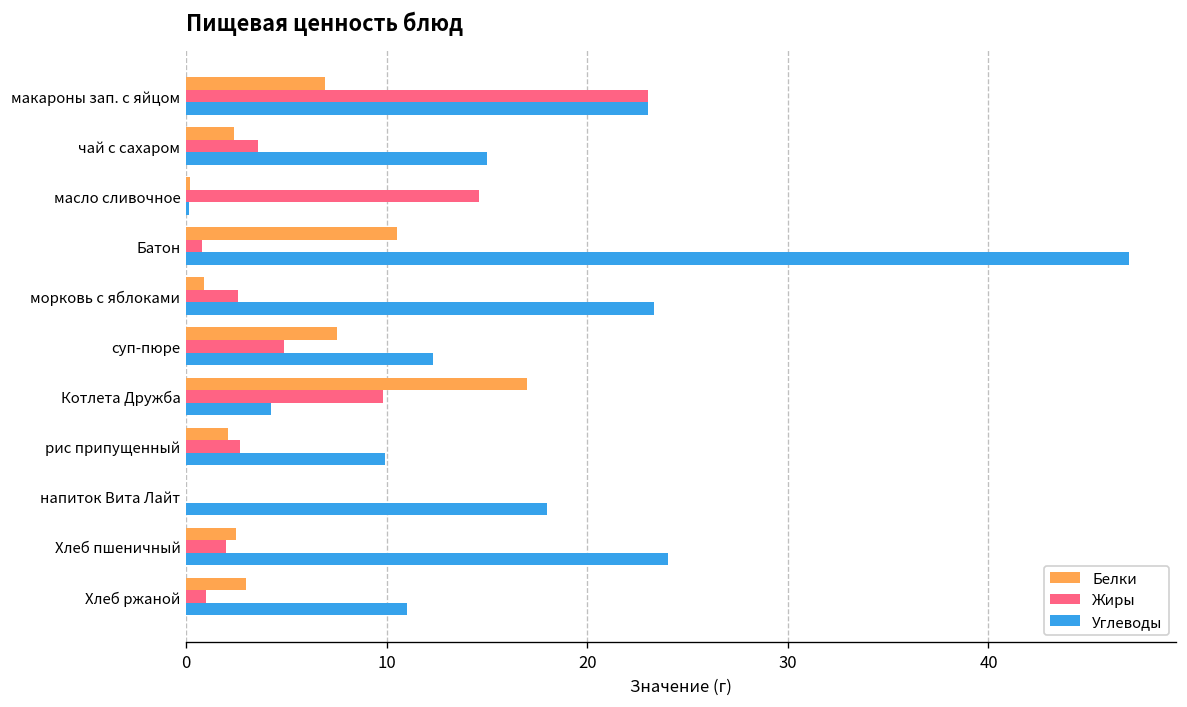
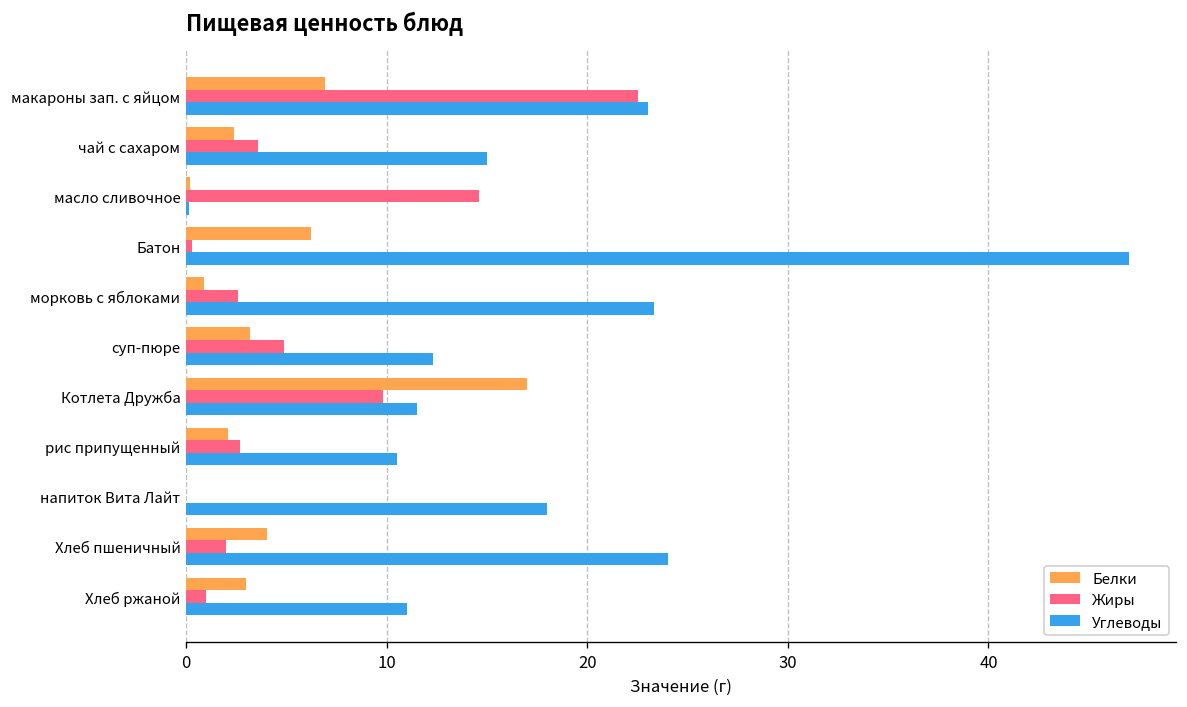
Жиры, макароны зап. с яйцом: 23.0 -> 22.5
Белки, Батон: 10.5 -> 6.2
Жиры, Батон: 0.8 -> 0.3
Белки, суп-пюре: 7.5 -> 3.2
Углеводы, Котлета Дружба: 4.2 -> 11.5
Углеводы, рис припущенный: 9.9 -> 10.5
Белки, Хлеб пшеничный: 2.5 -> 4.0
